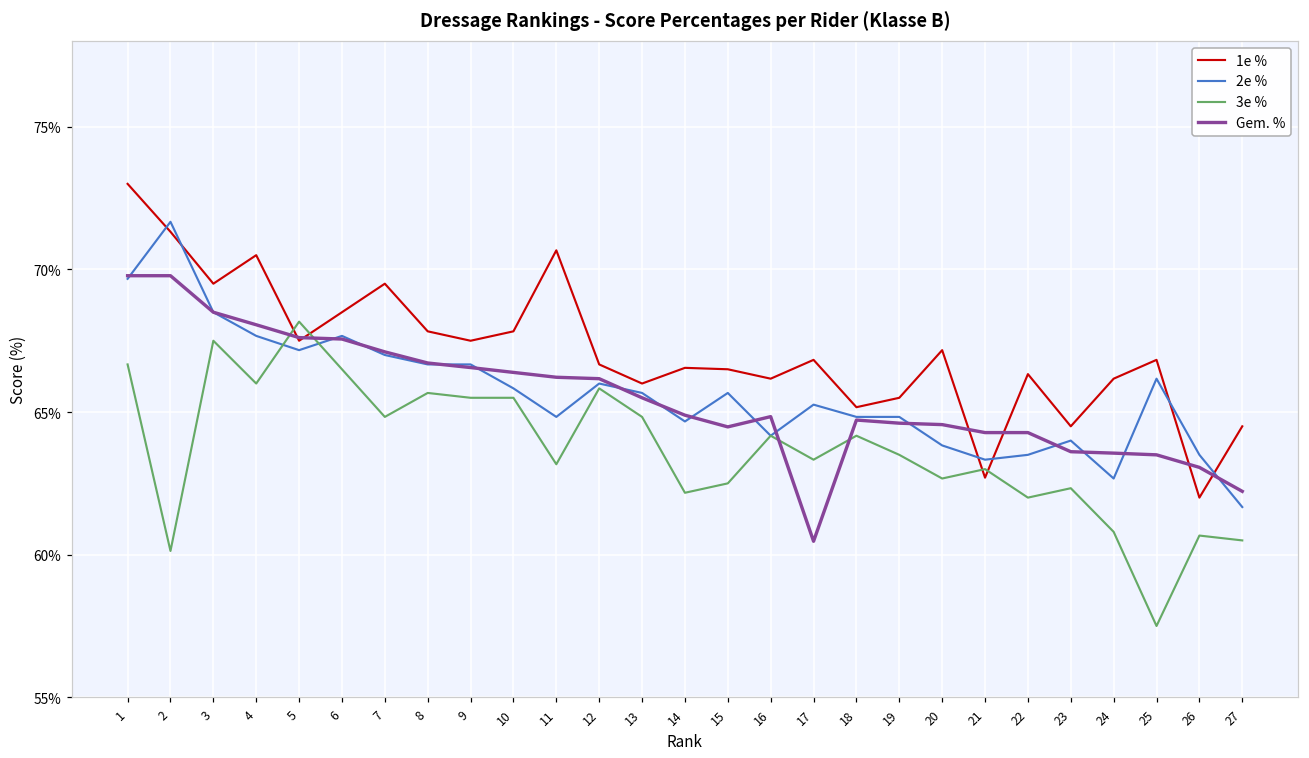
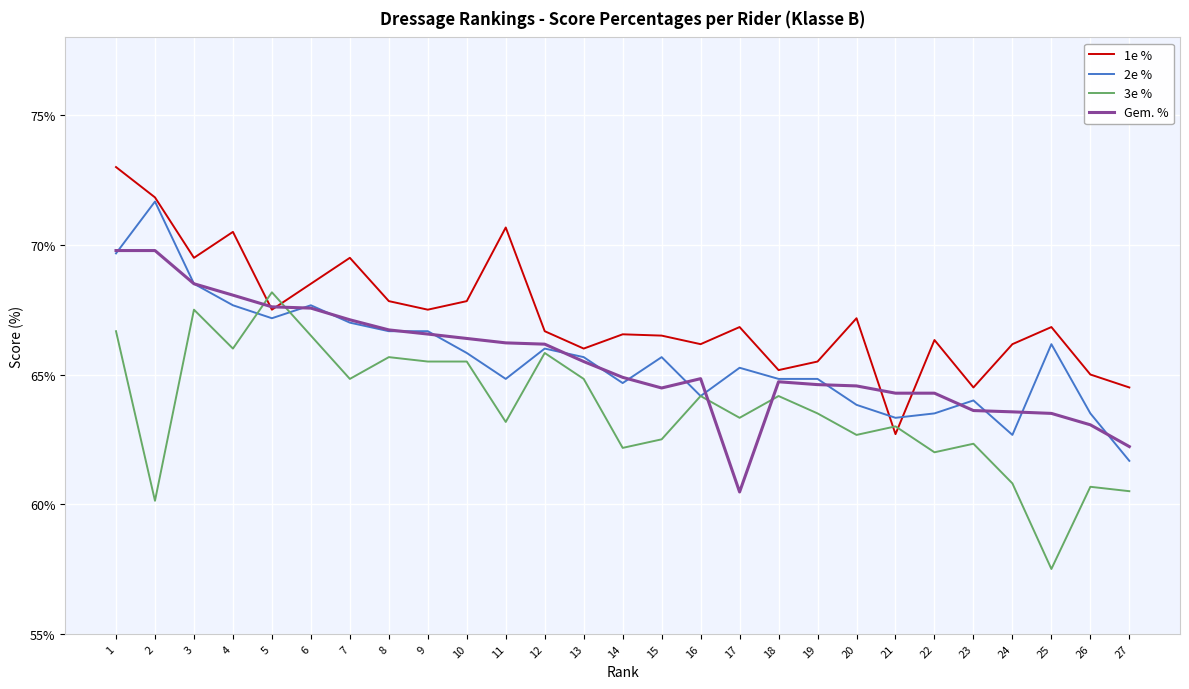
1e %, 2: 71.3% -> 71.8%
1e %, 26: 62% -> 65%
